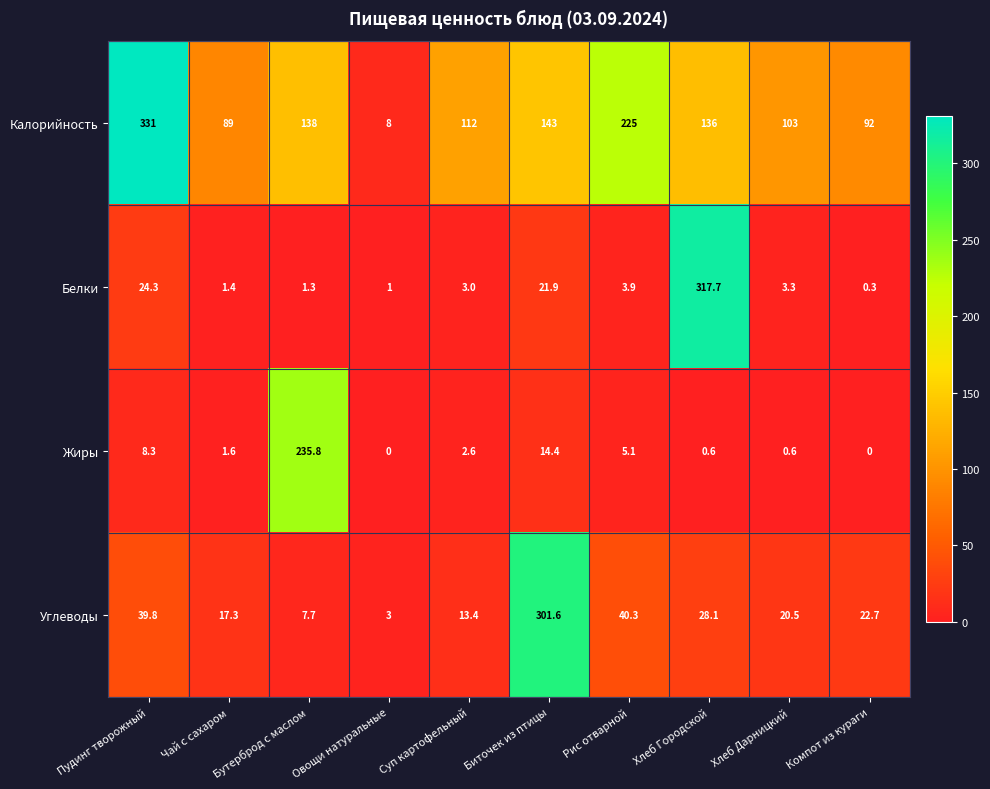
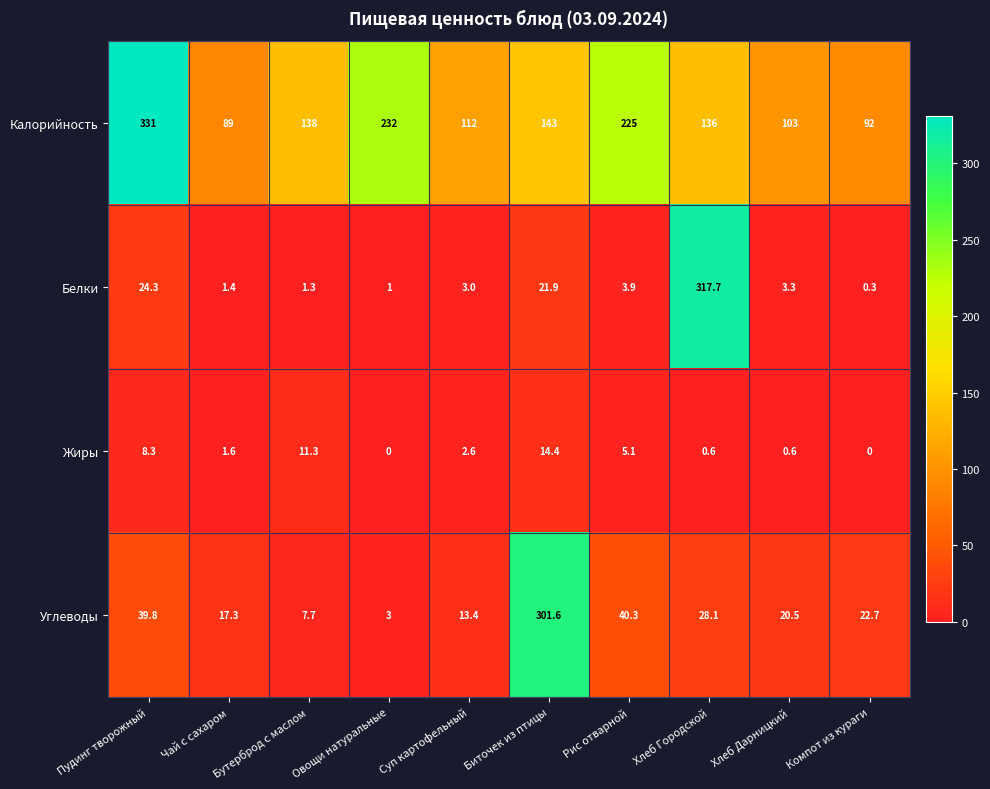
Калорийность, Овощи натуральные: 8 -> 232
Жиры, Бутерброд с маслом: 235.8 -> 11.3
